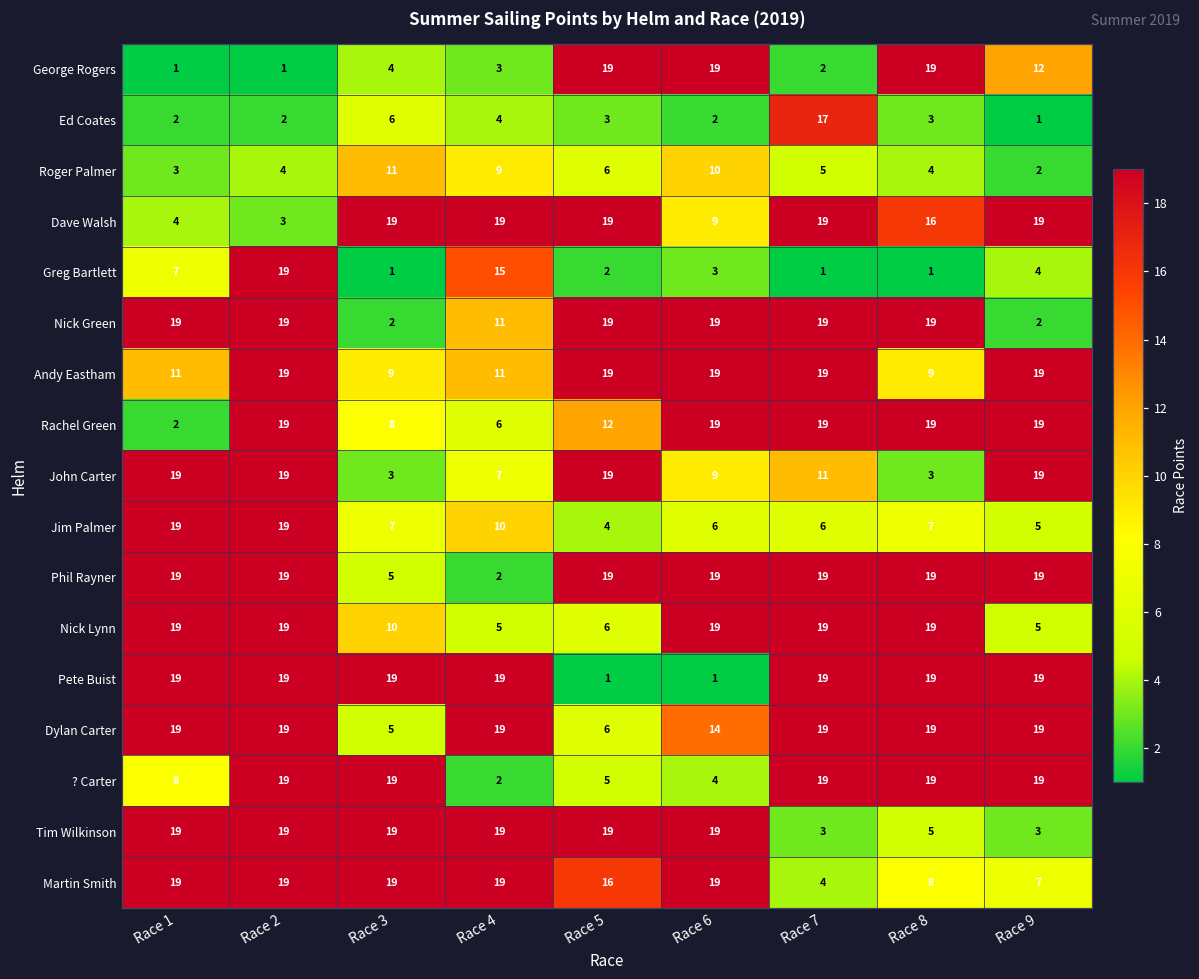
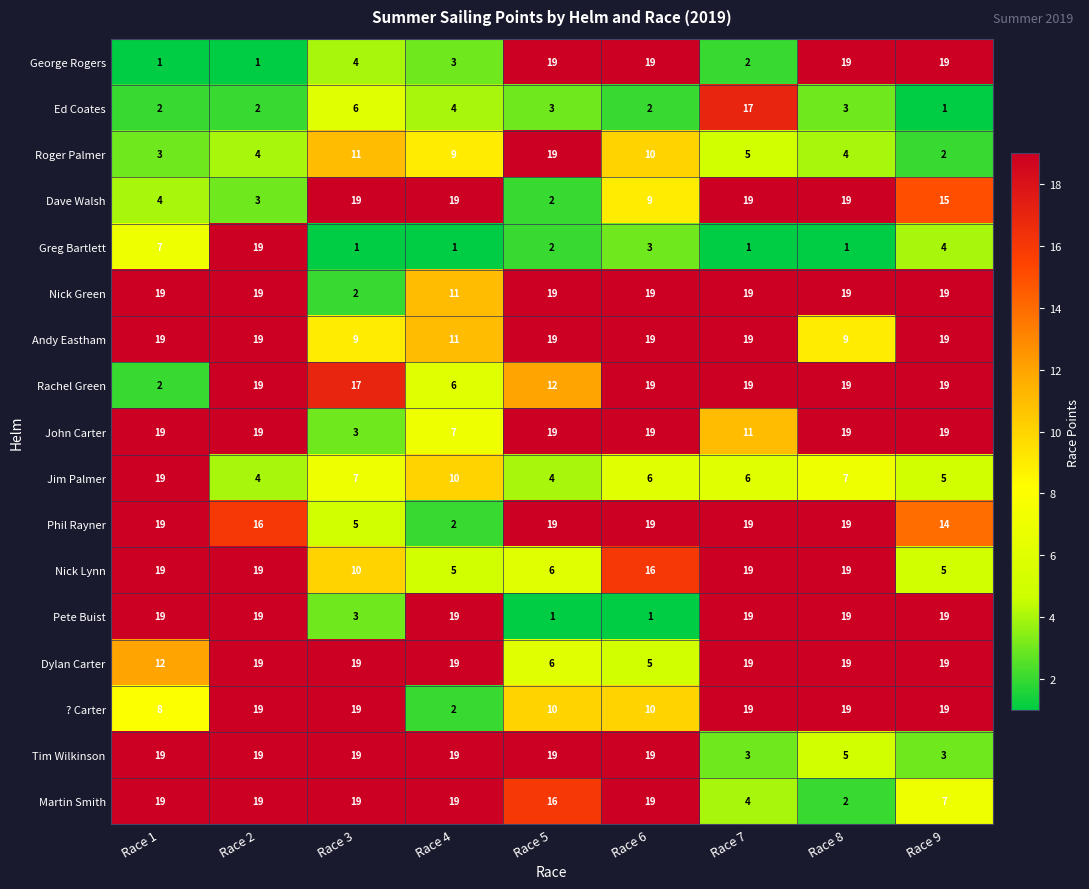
George Rogers, Race 9: 12 -> 19
Roger Palmer, Race 5: 6 -> 19
Dave Walsh, Race 5: 19 -> 2
Dave Walsh, Race 8: 16 -> 19
Dave Walsh, Race 9: 19 -> 15
Greg Bartlett, Race 4: 15 -> 1
Nick Green, Race 9: 2 -> 19
Andy Eastham, Race 1: 11 -> 19
Rachel Green, Race 3: 8 -> 17
John Carter, Race 6: 9 -> 19
John Carter, Race 8: 3 -> 19
Jim Palmer, Race 2: 19 -> 4
Phil Rayner, Race 2: 19 -> 16
Phil Rayner, Race 9: 19 -> 14
Nick Lynn, Race 6: 19 -> 16
Pete Buist, Race 3: 19 -> 3
Dylan Carter, Race 1: 19 -> 12
Dylan Carter, Race 3: 5 -> 19
Dylan Carter, Race 6: 14 -> 5
? Carter, Race 5: 5 -> 10
? Carter, Race 6: 4 -> 10
Martin Smith, Race 8: 8 -> 2
